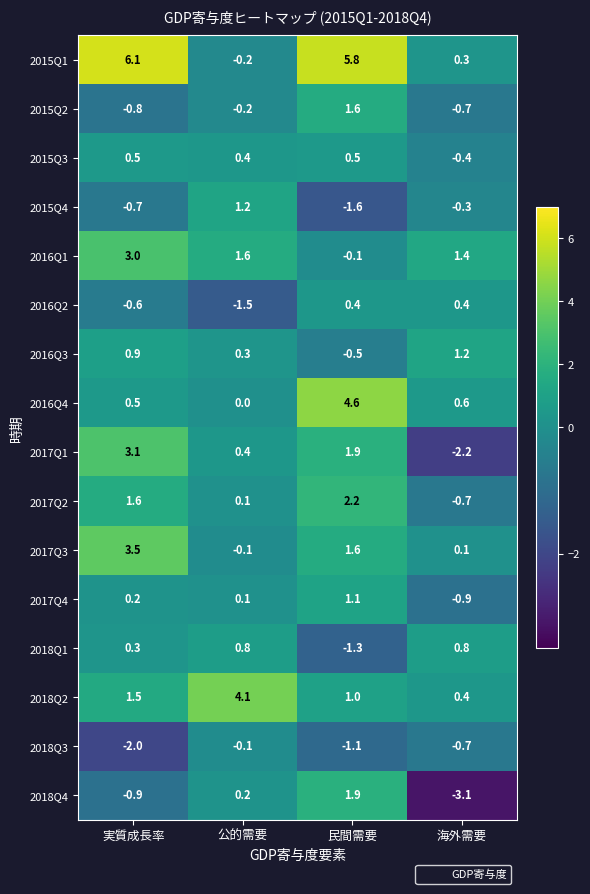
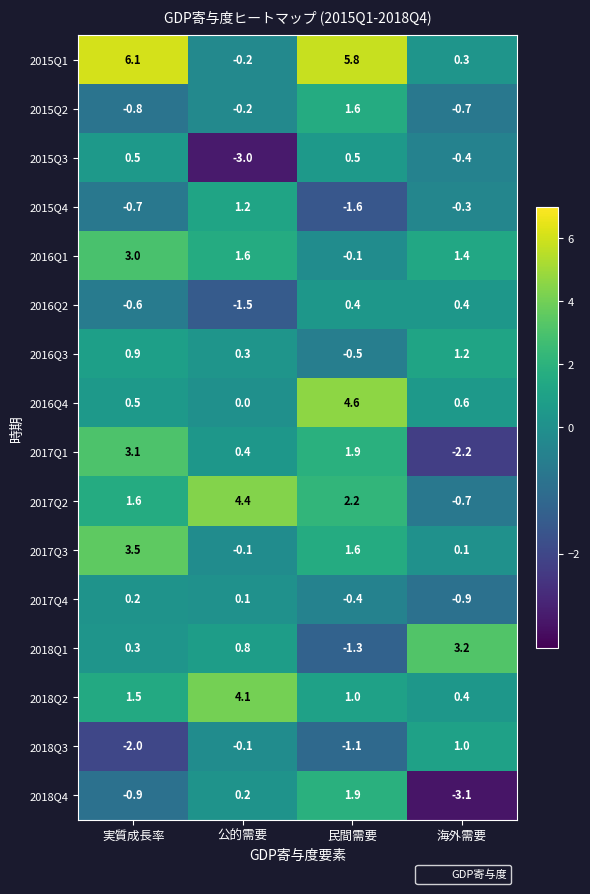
2015Q3, 公的需要: 0.4 -> -3.0
2017Q2, 公的需要: 0.1 -> 4.4
2017Q4, 民間需要: 1.1 -> -0.4
2018Q1, 海外需要: 0.8 -> 3.2
2018Q3, 海外需要: -0.7 -> 1.0
